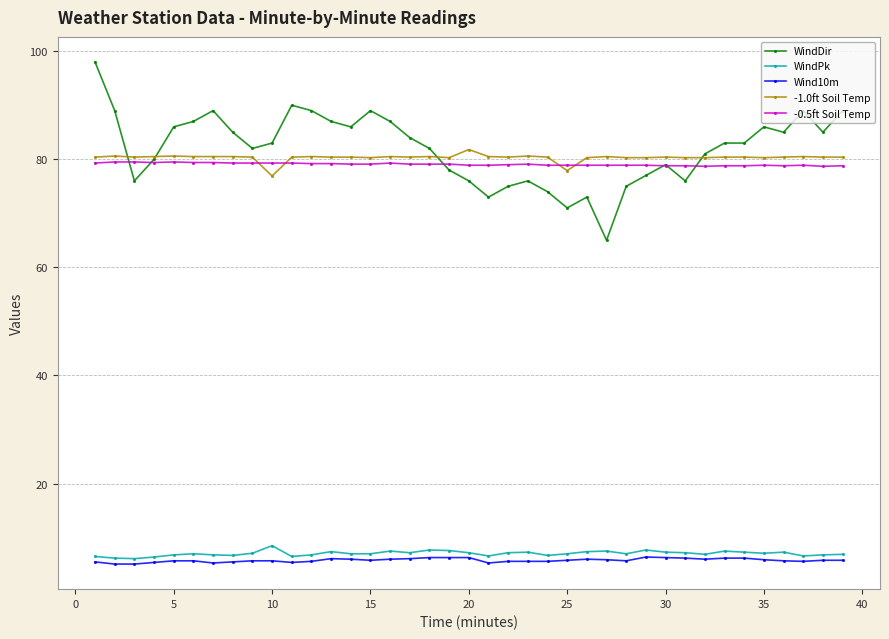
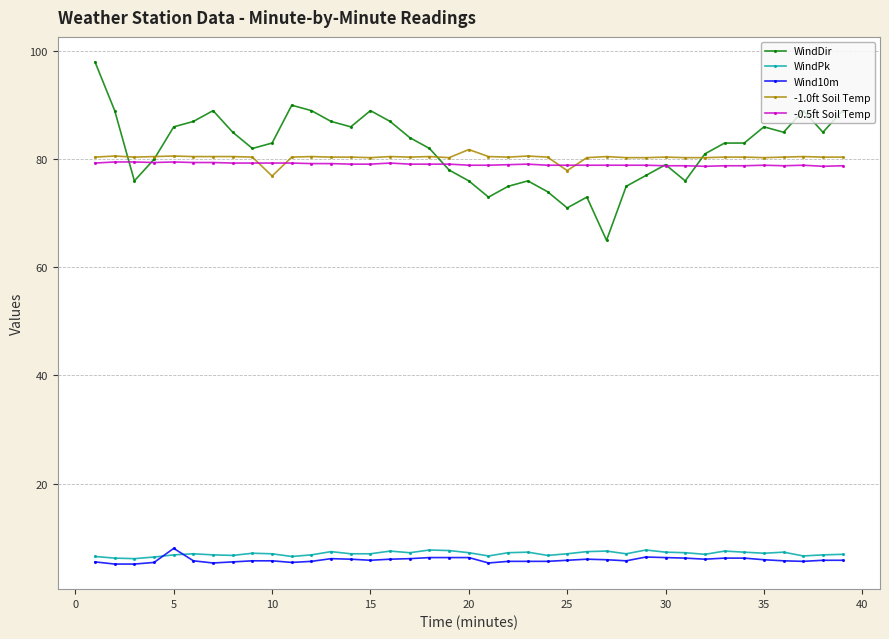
Wind10m, 5: 6 -> 8
WindPk, 10: 9 -> 7
